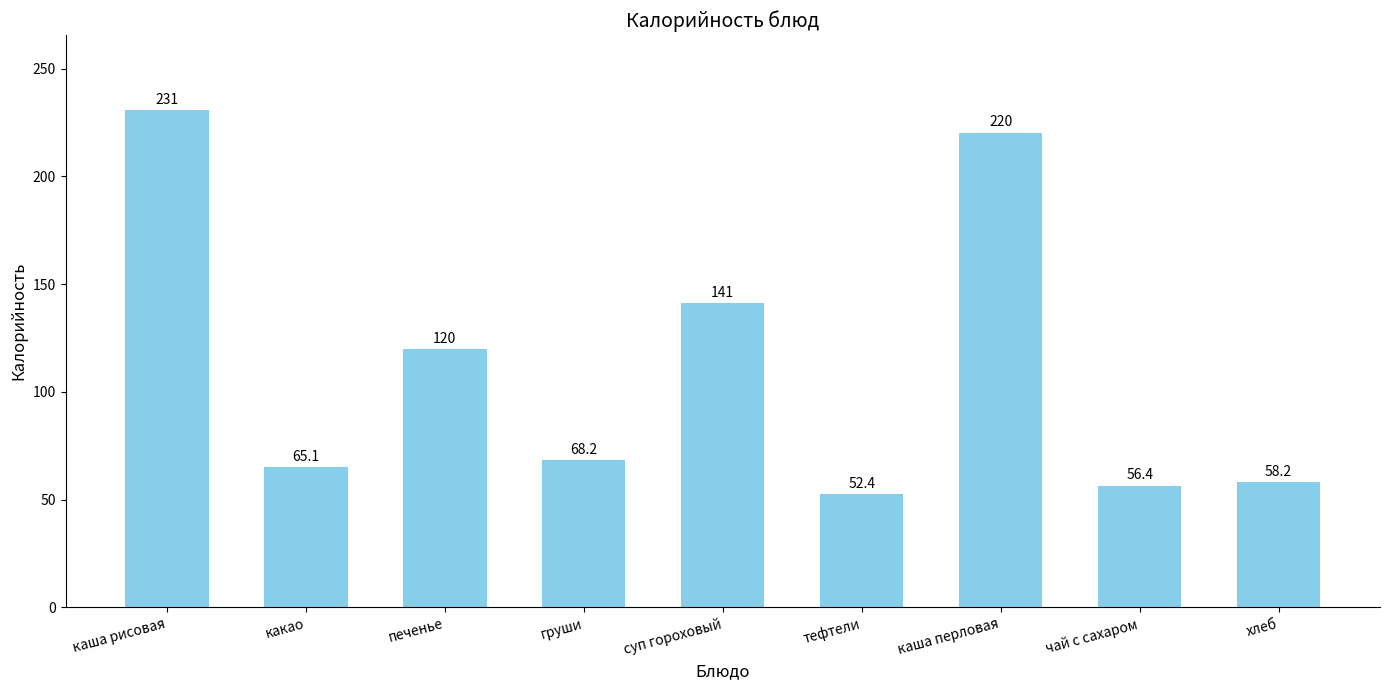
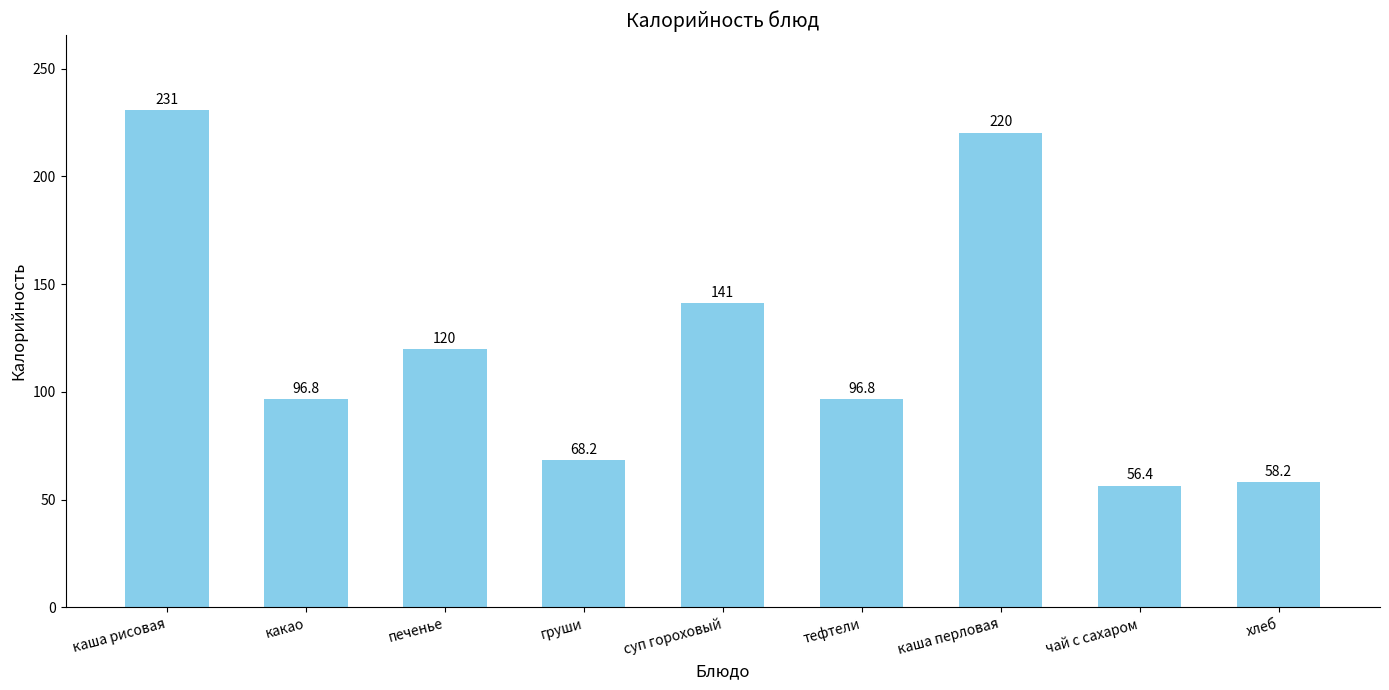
какао: 65.1 -> 96.8
тефтели: 52.4 -> 96.8
